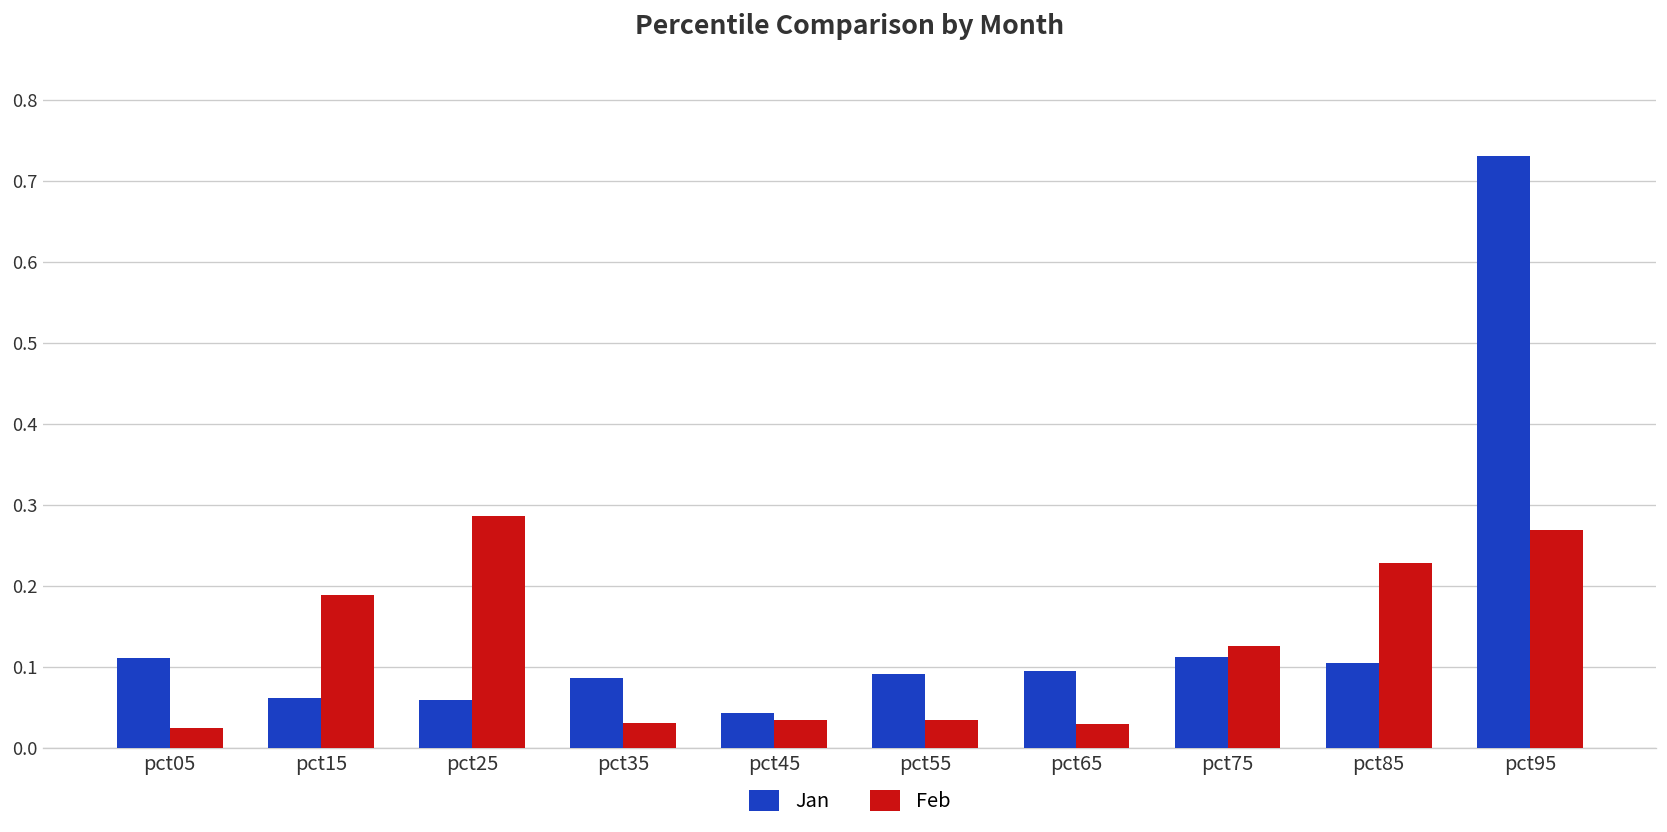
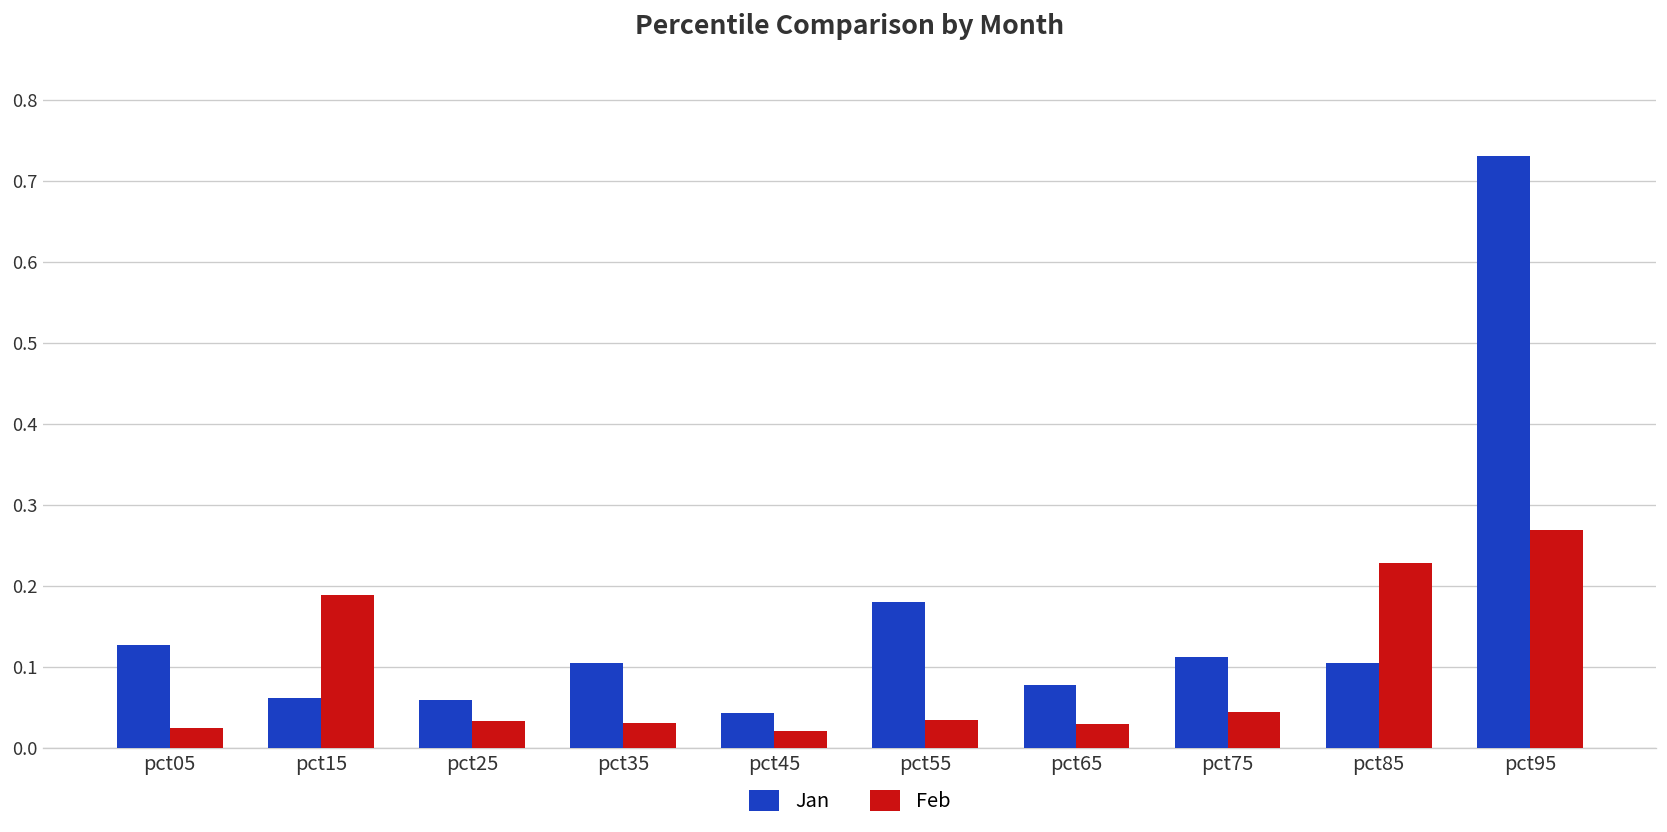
Jan, pct05: 0.11 -> 0.13
Feb, pct25: 0.29 -> 0.03
Jan, pct35: 0.09 -> 0.11
Feb, pct45: 0.04 -> 0.02
Jan, pct55: 0.09 -> 0.18
Jan, pct65: 0.10 -> 0.08
Feb, pct75: 0.13 -> 0.04
